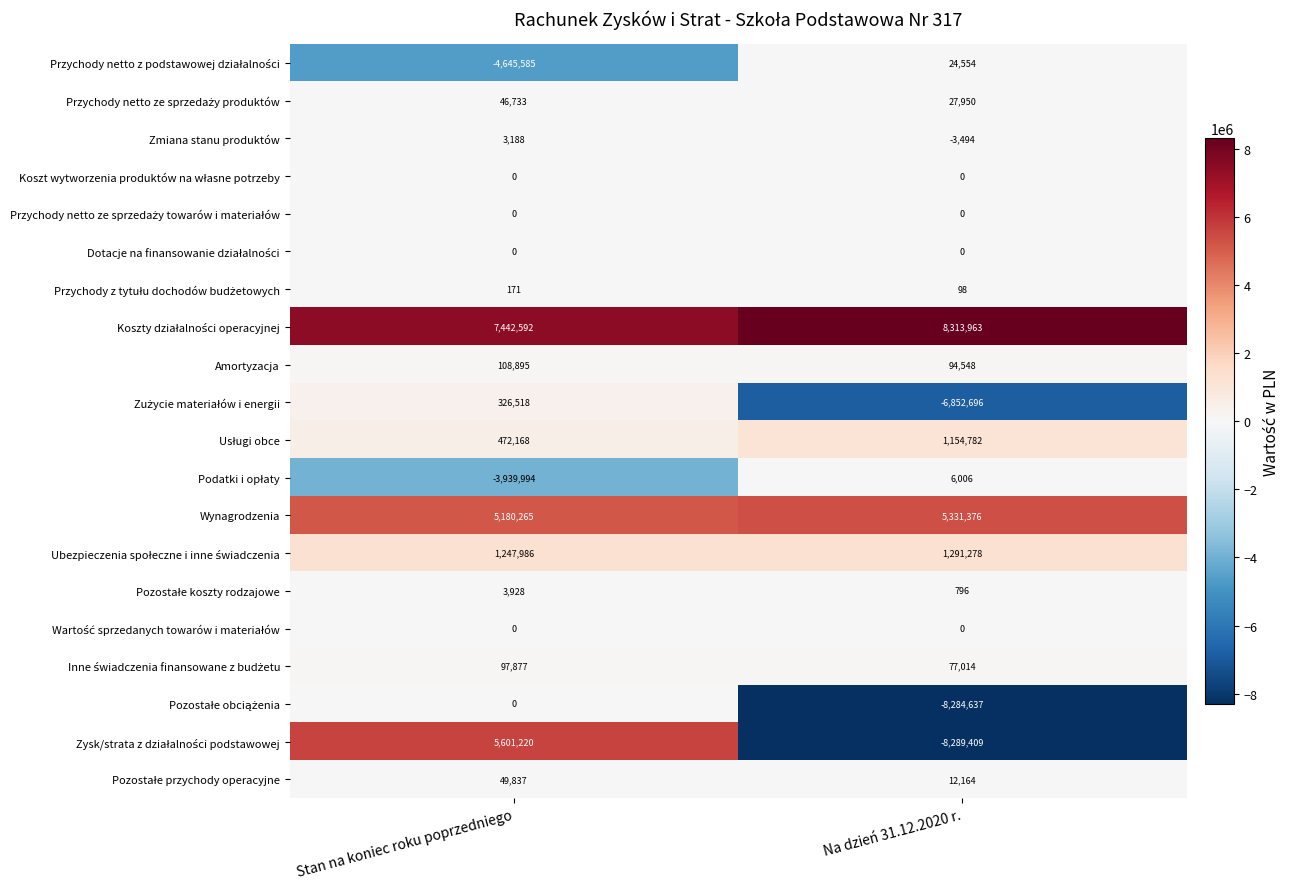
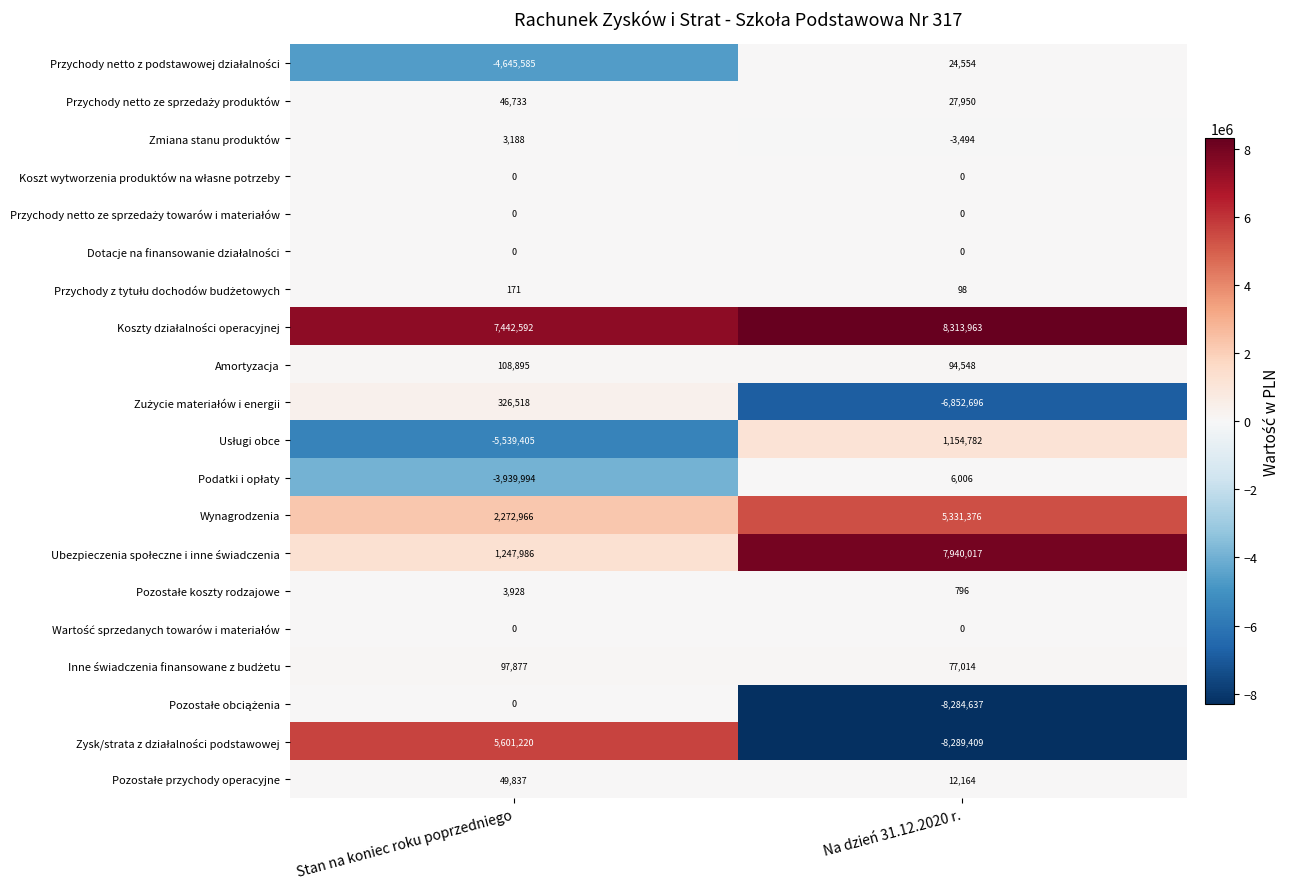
Usługi obce, Stan na koniec roku poprzedniego: 472,168 -> -5,539,405
Wynagrodzenia, Stan na koniec roku poprzedniego: 5,180,265 -> 2,272,966
Ubezpieczenia społeczne i inne świadczenia, Na dzień 31.12.2020 r.: 1,291,278 -> 7,940,017
